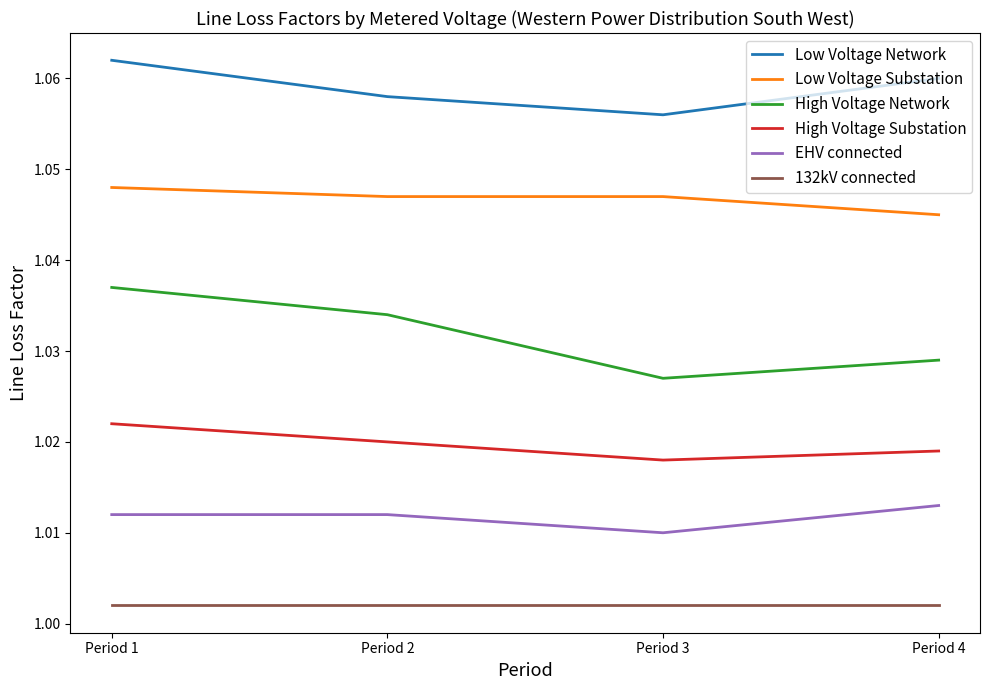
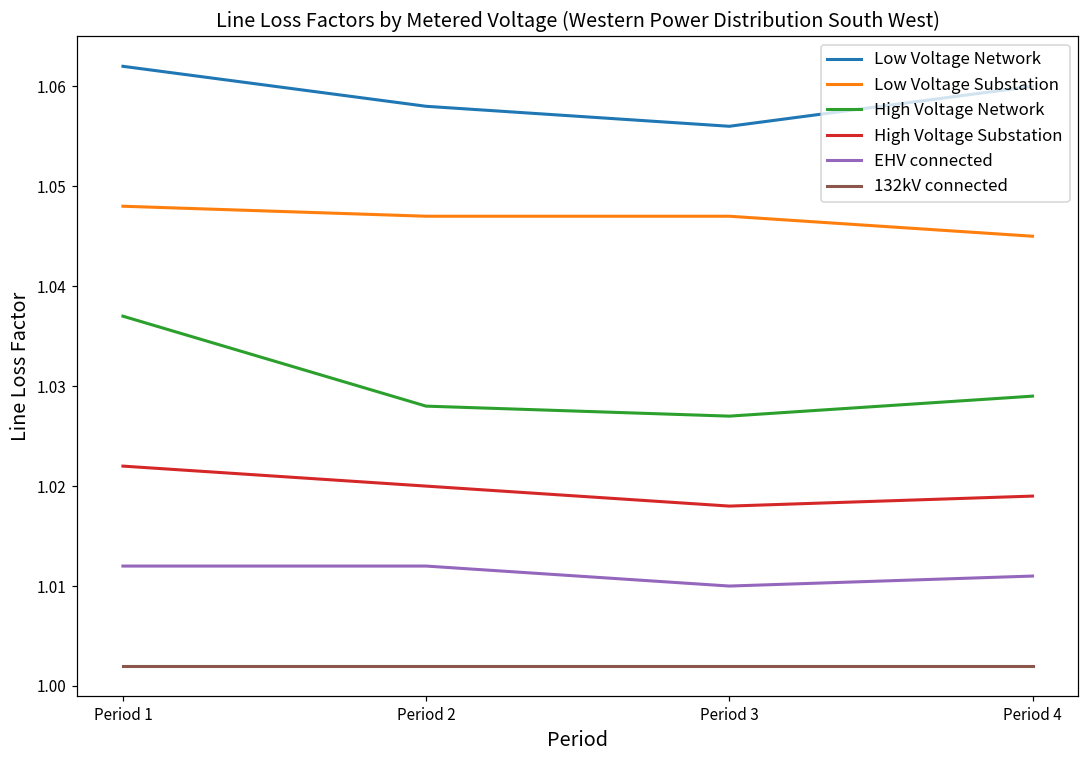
High Voltage Network, Period 2: 1.034 -> 1.028
EHV connected, Period 4: 1.013 -> 1.011
